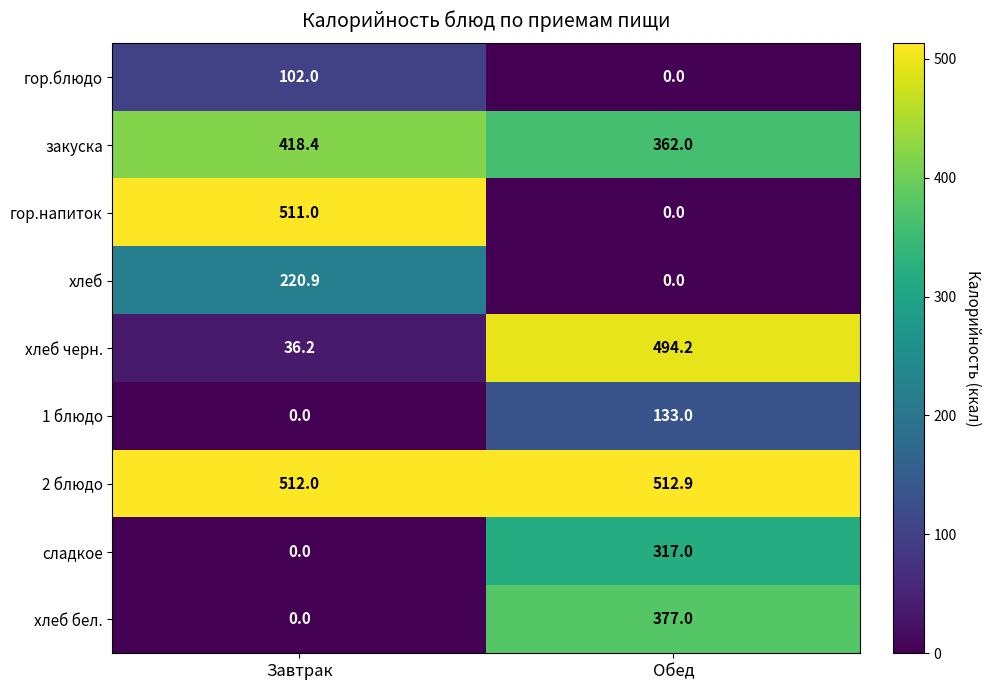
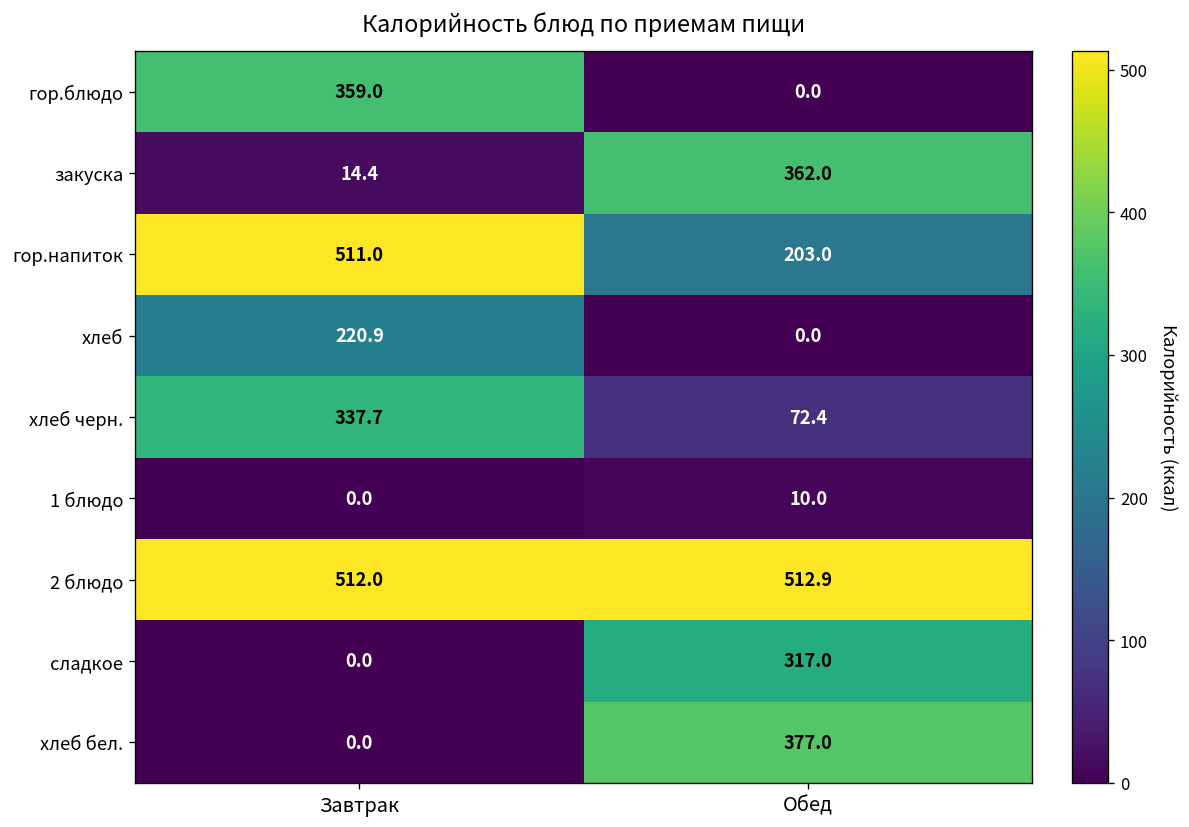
гор.блюдо, Завтрак: 102.0 -> 359.0
закуска, Завтрак: 418.4 -> 14.4
гор.напиток, Обед: 0.0 -> 203.0
хлеб черн., Завтрак: 36.2 -> 337.7
хлеб черн., Обед: 494.2 -> 72.4
1 блюдо, Обед: 133.0 -> 10.0
